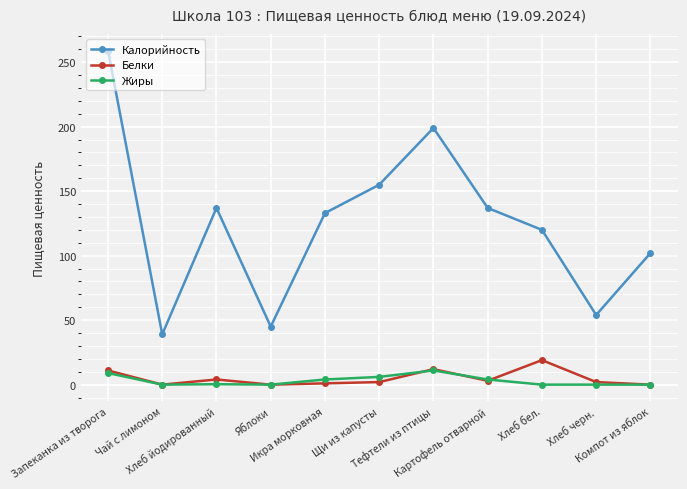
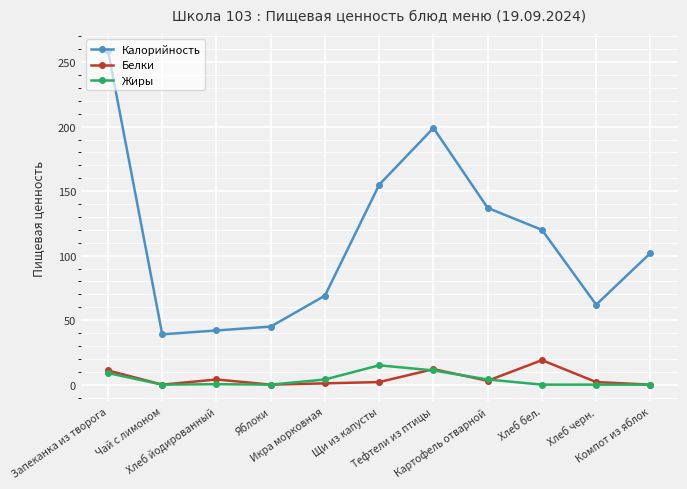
Калорийность, Хлеб йодированный: 137 -> 42
Калорийность, Икра морковная: 133 -> 69
Жиры, Щи из капусты: 6 -> 15
Калорийность, Хлеб черн.: 54 -> 62
